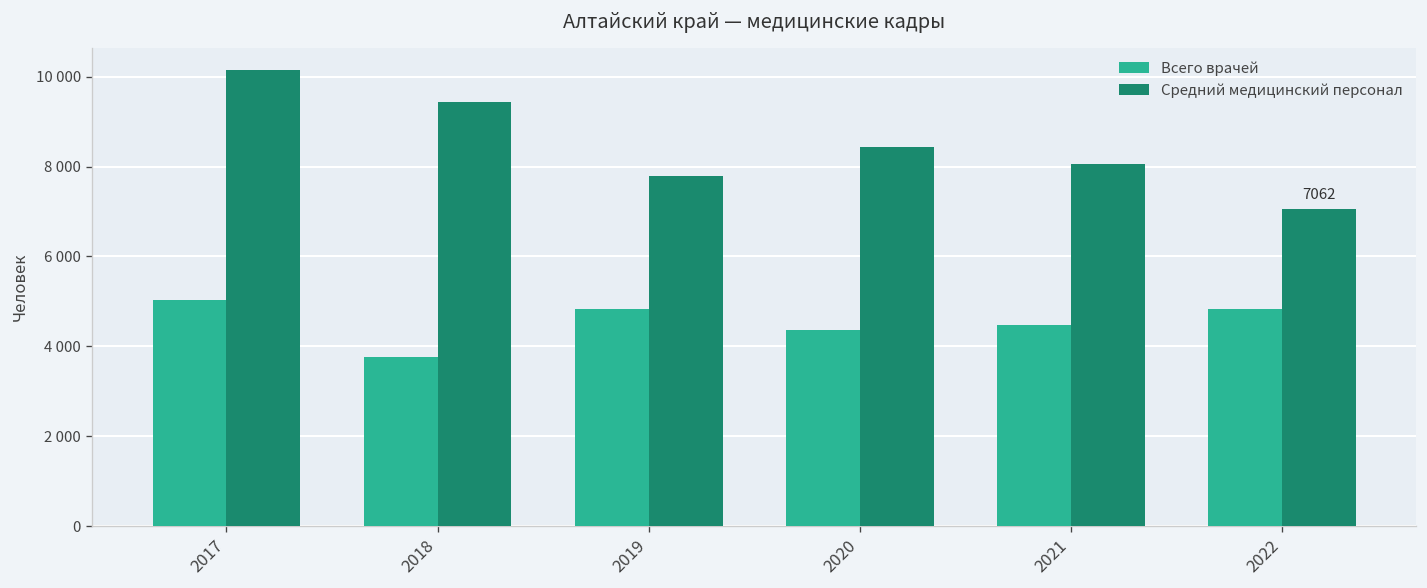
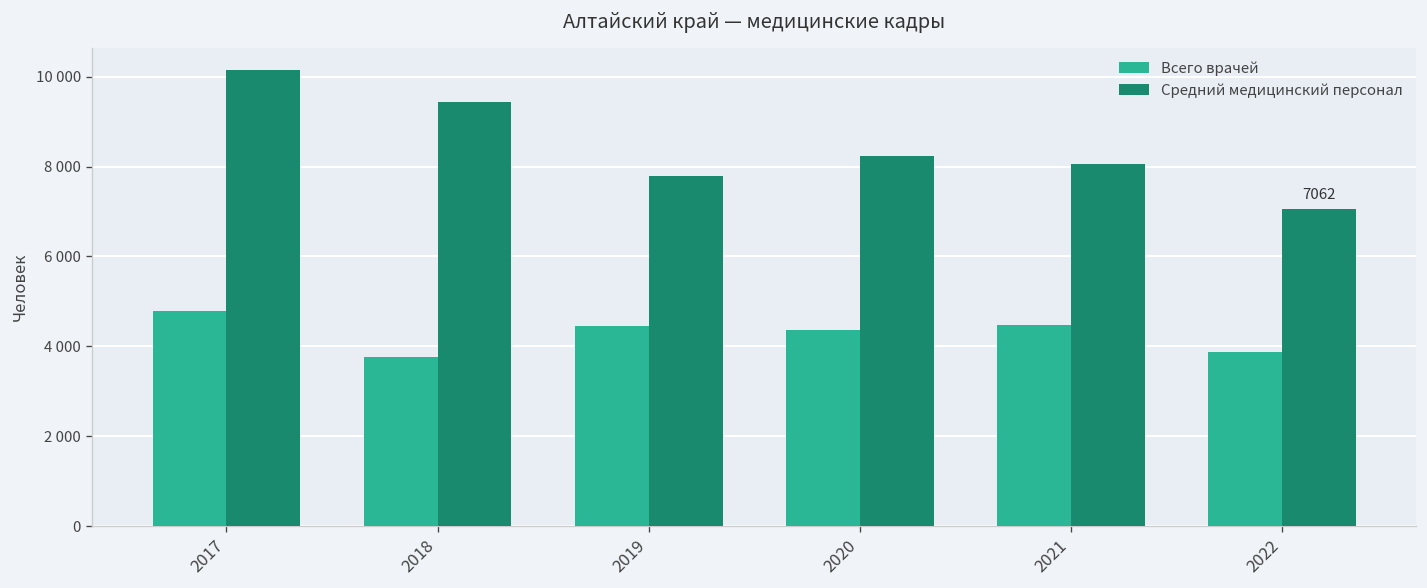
Всего врачей, 2017: 5000 -> 4800
Всего врачей, 2019: 4800 -> 4400
Средний медицинский персонал, 2020: 8400 -> 8200
Всего врачей, 2022: 4800 -> 3900
